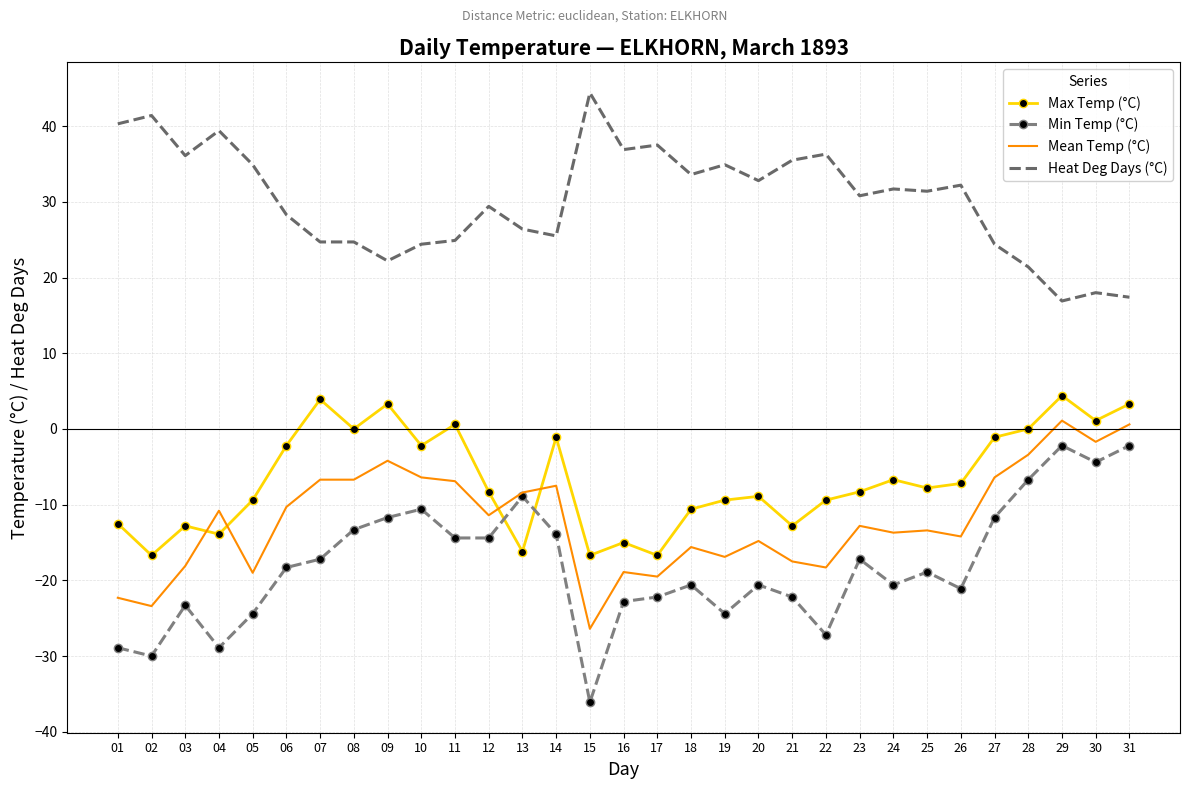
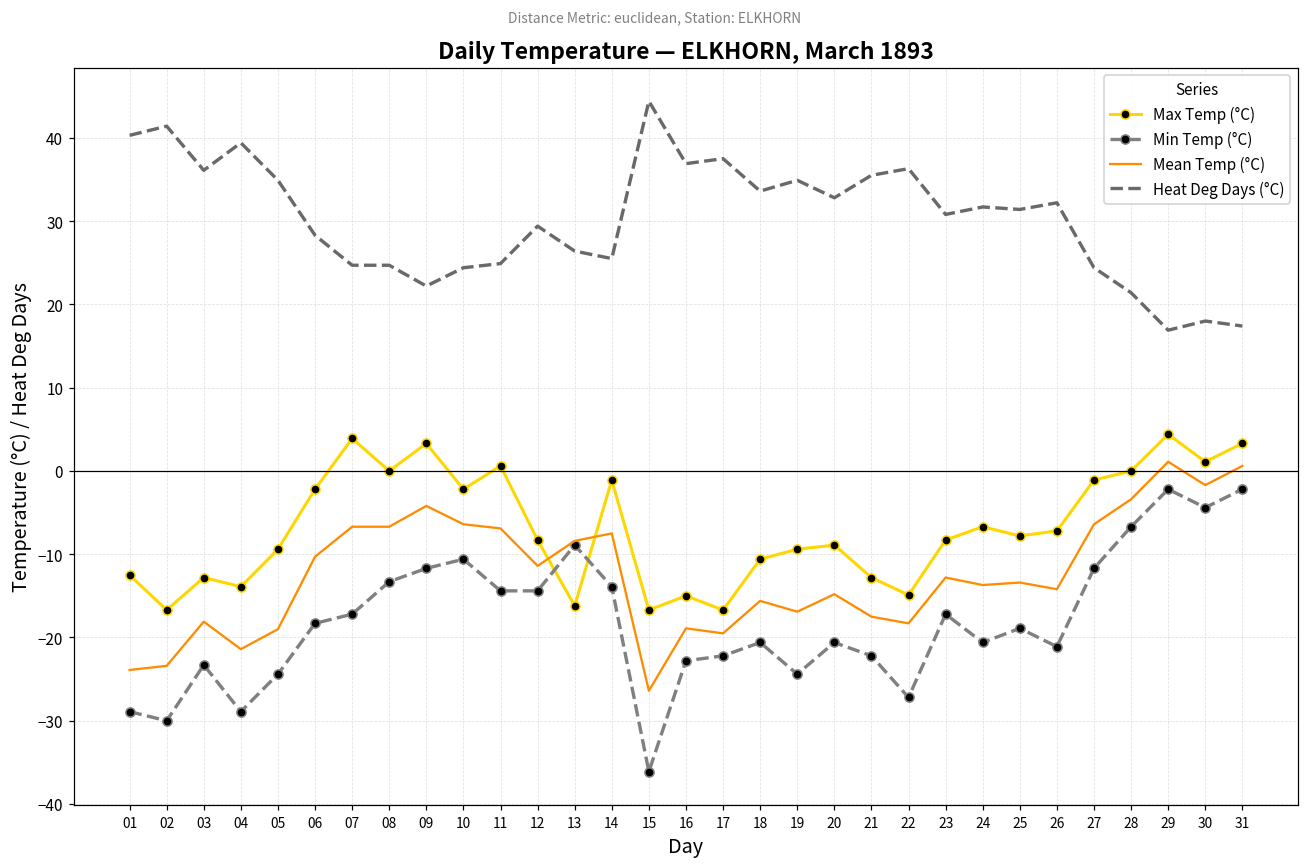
Mean Temp (°C), 01: -22 -> -24
Mean Temp (°C), 04: -11 -> -21
Max Temp (°C), 22: -9 -> -15
